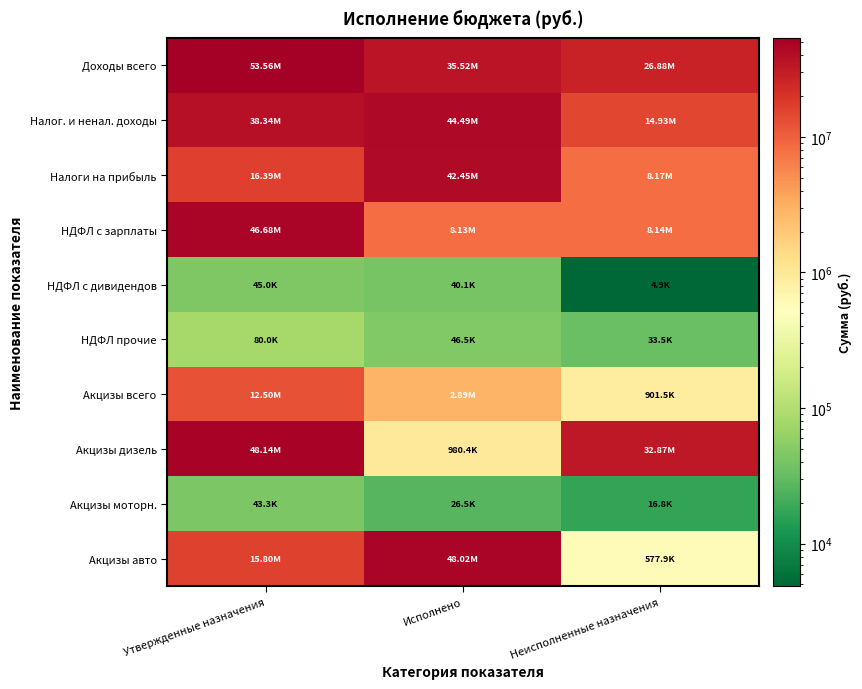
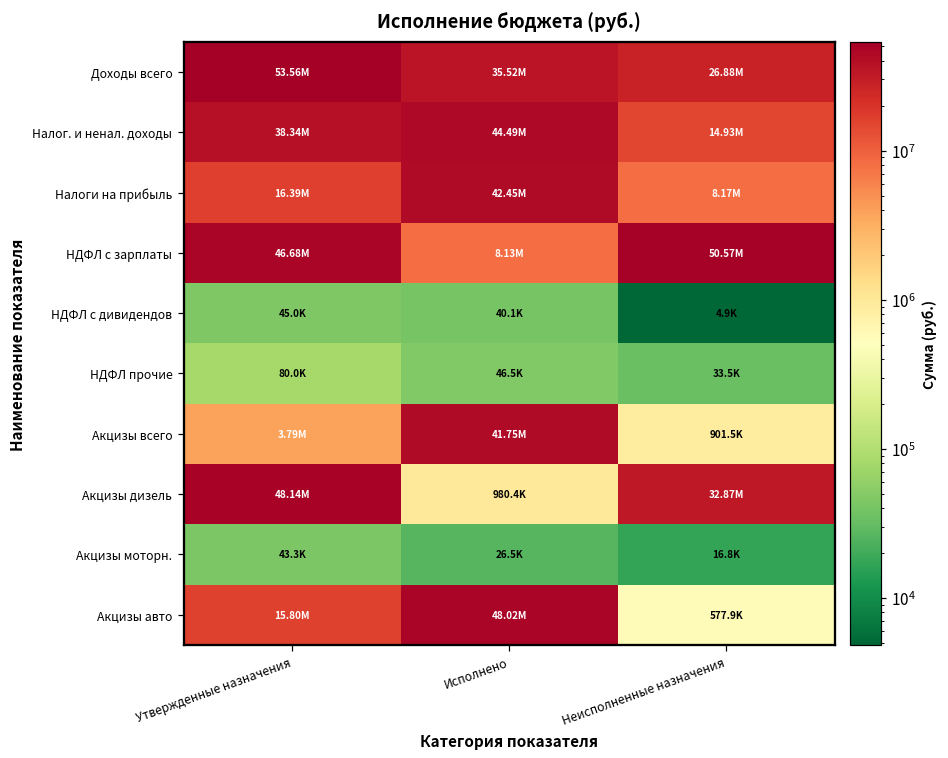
НДФЛ с зарплаты, Неисполненные назначения: 8.14M -> 50.57M
Акцизы всего, Утвержденные назначения: 12.50M -> 3.79M
Акцизы всего, Исполнено: 2.89M -> 41.75M
